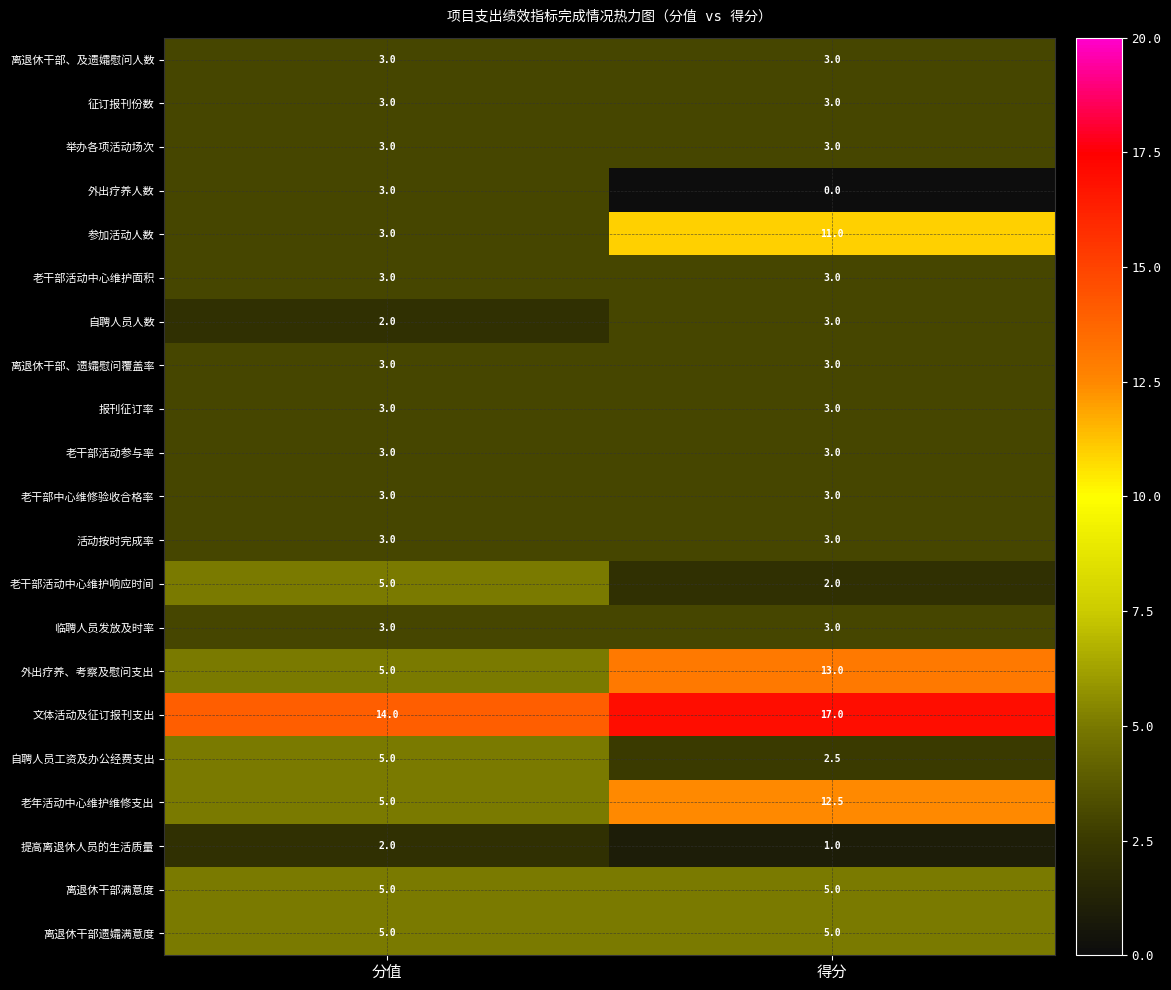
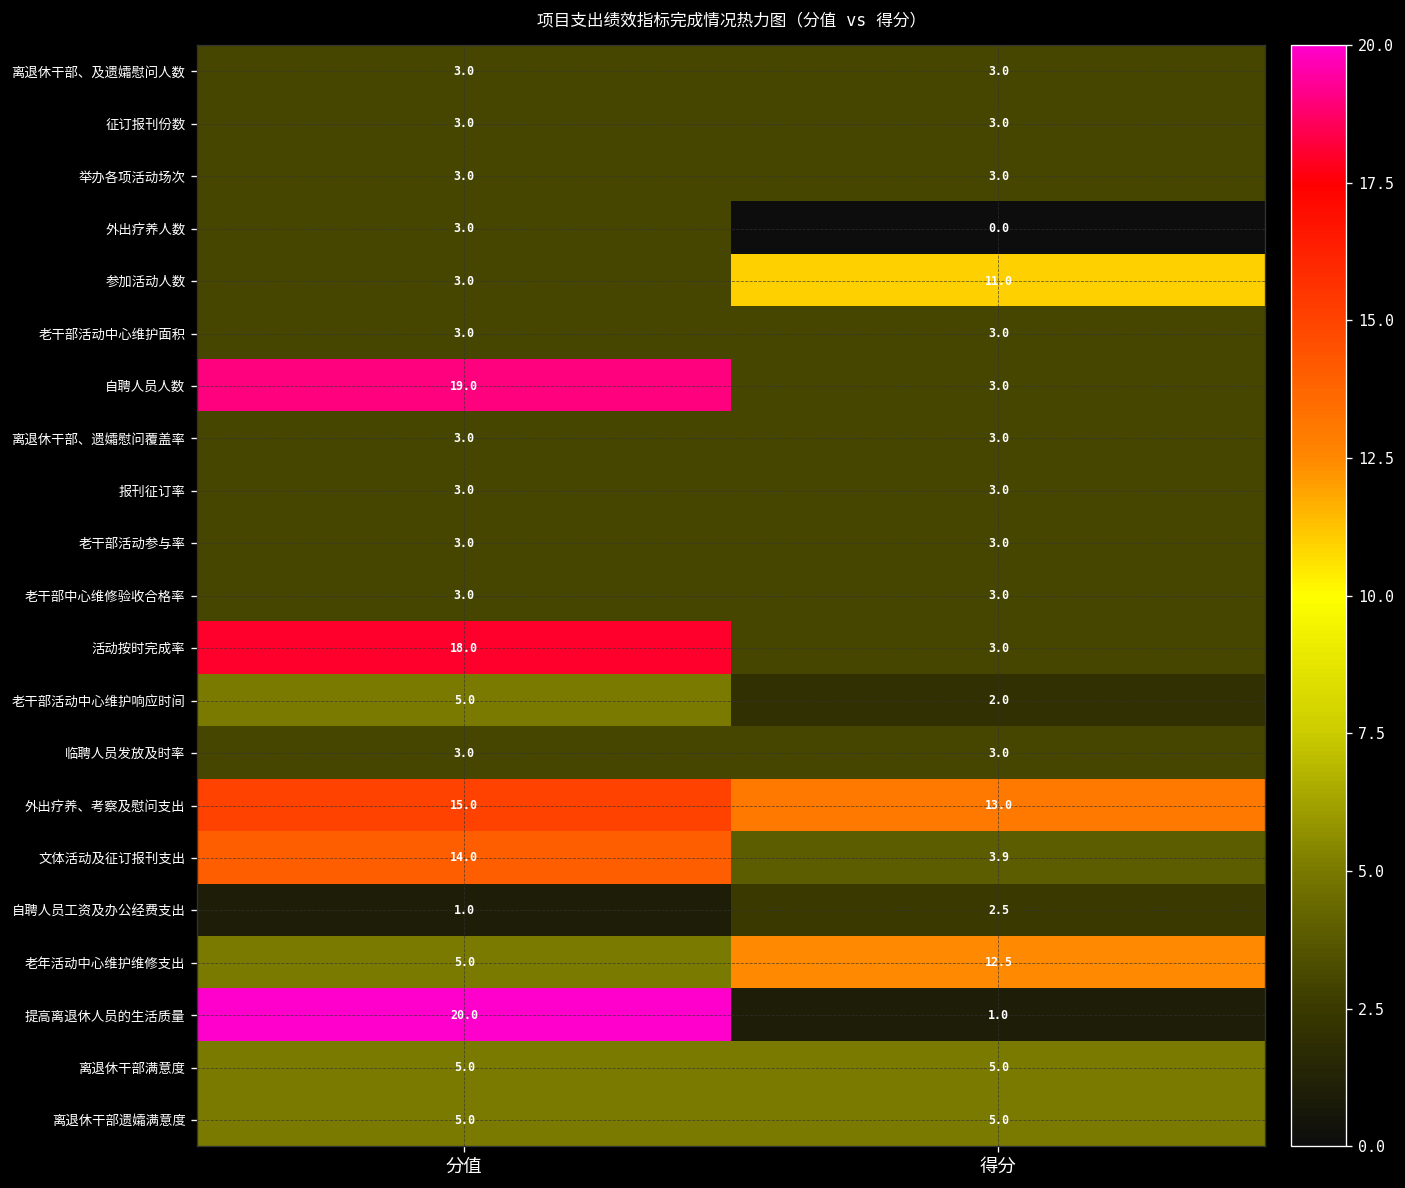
自聘人员人数, 分值: 2.0 -> 19.0
活动按时完成率, 分值: 3.0 -> 18.0
外出疗养、考察及慰问支出, 分值: 5.0 -> 15.0
文体活动及征订报刊支出, 得分: 17.0 -> 3.9
自聘人员工资及办公经费支出, 分值: 5.0 -> 1.0
提高离退休人员的生活质量, 分值: 2.0 -> 20.0
